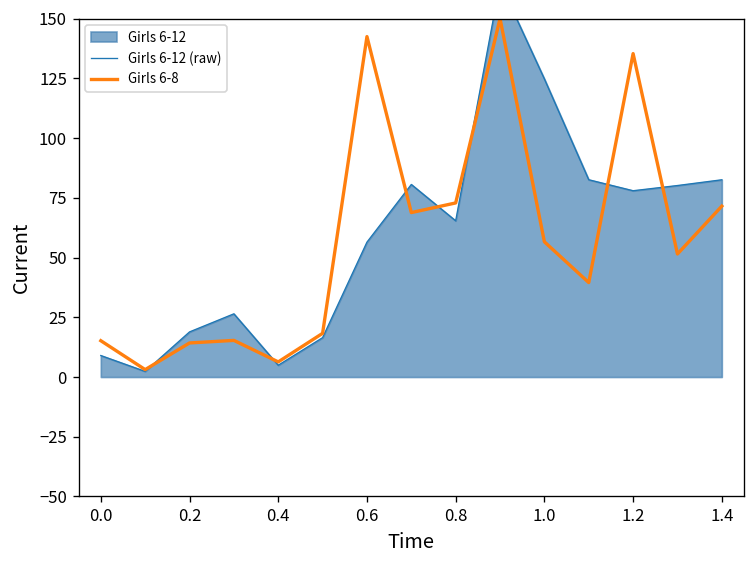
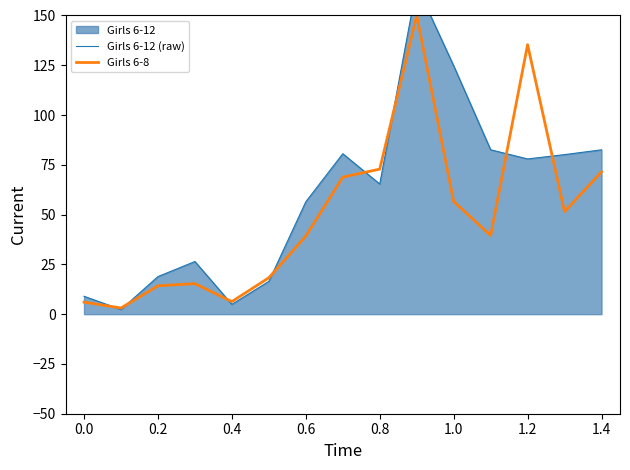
Girls 6-8, 0.0: 15 -> 6
Girls 6-8, 0.6: 142 -> 39
